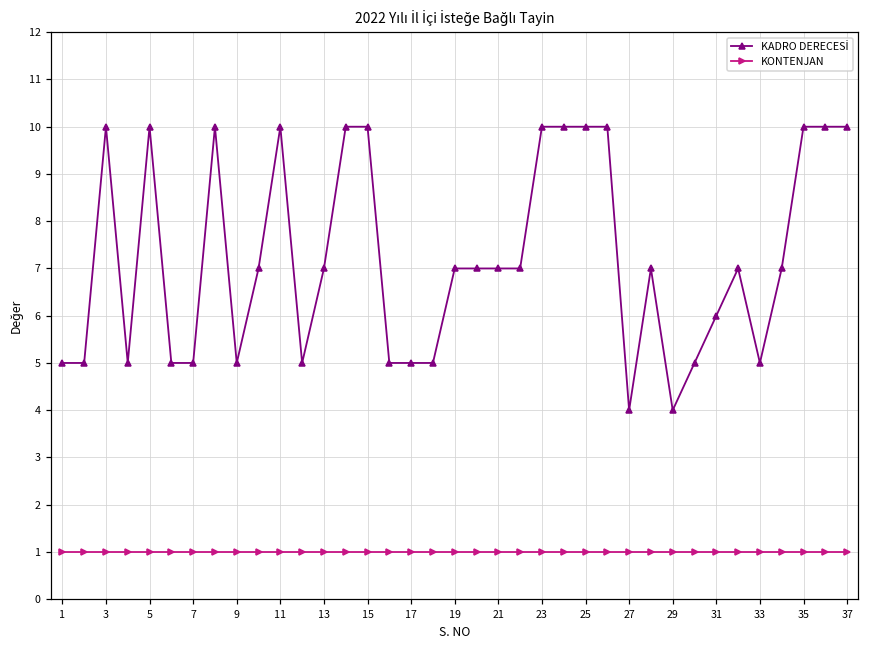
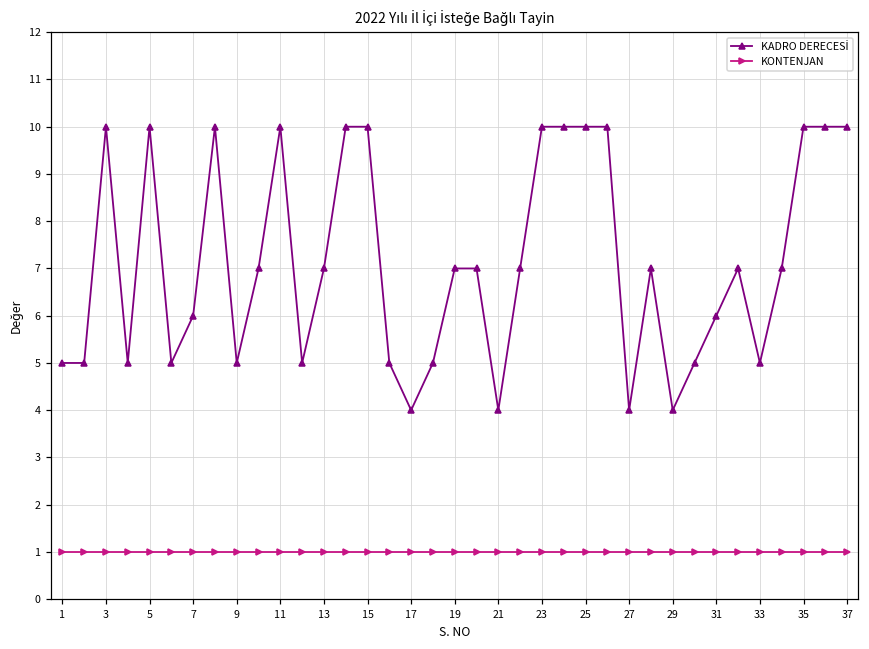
KADRO DERECESİ, 7: 5 -> 6
KADRO DERECESİ, 17: 5 -> 4
KADRO DERECESİ, 21: 7 -> 4
